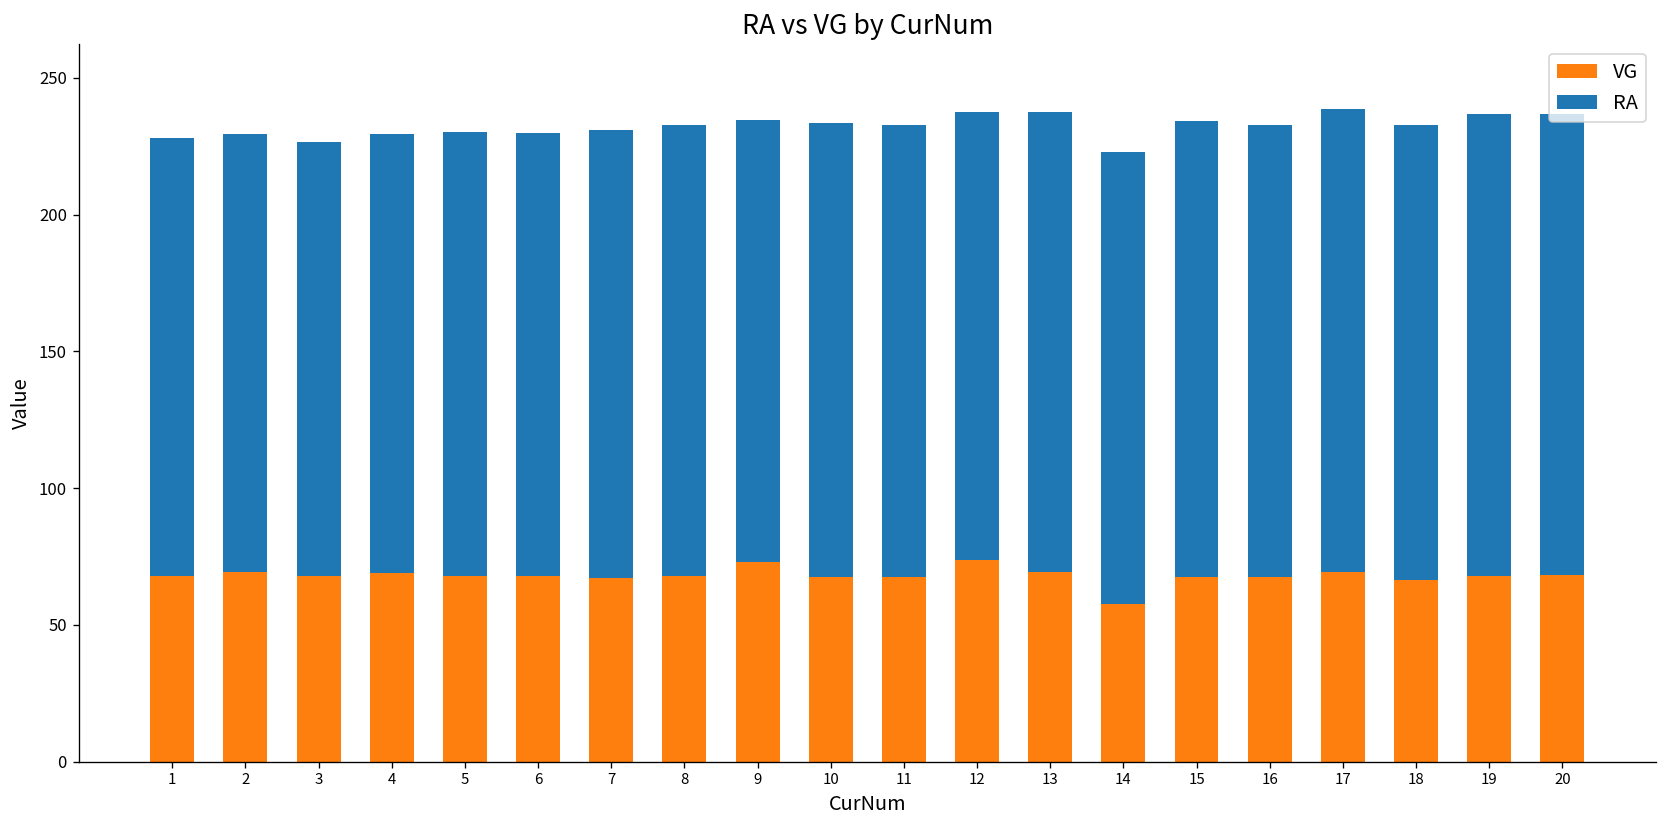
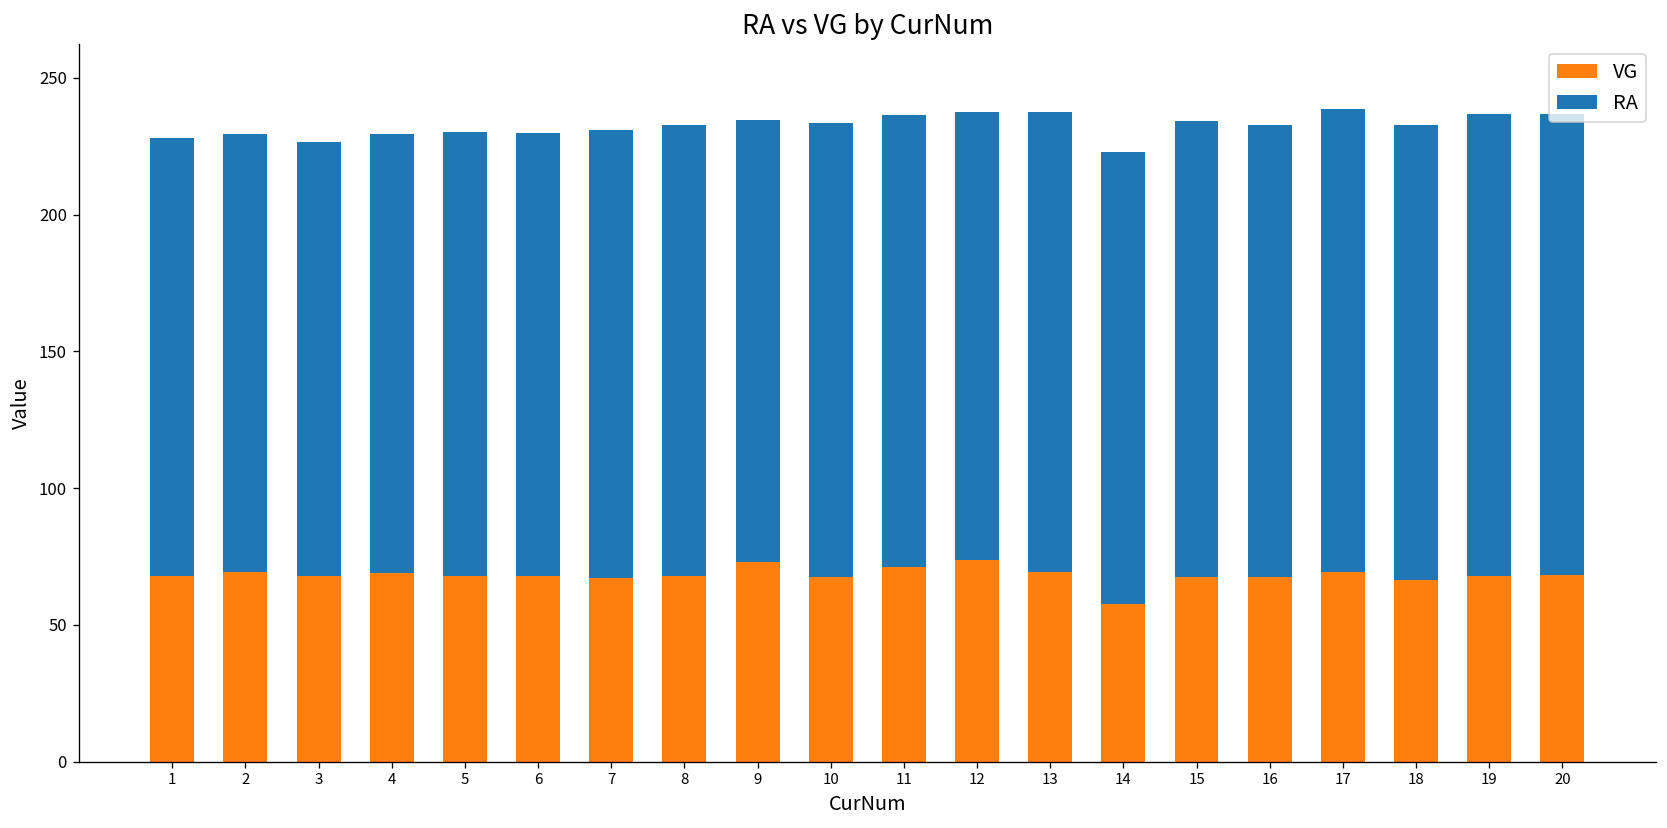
VG, 11: 68 -> 71
